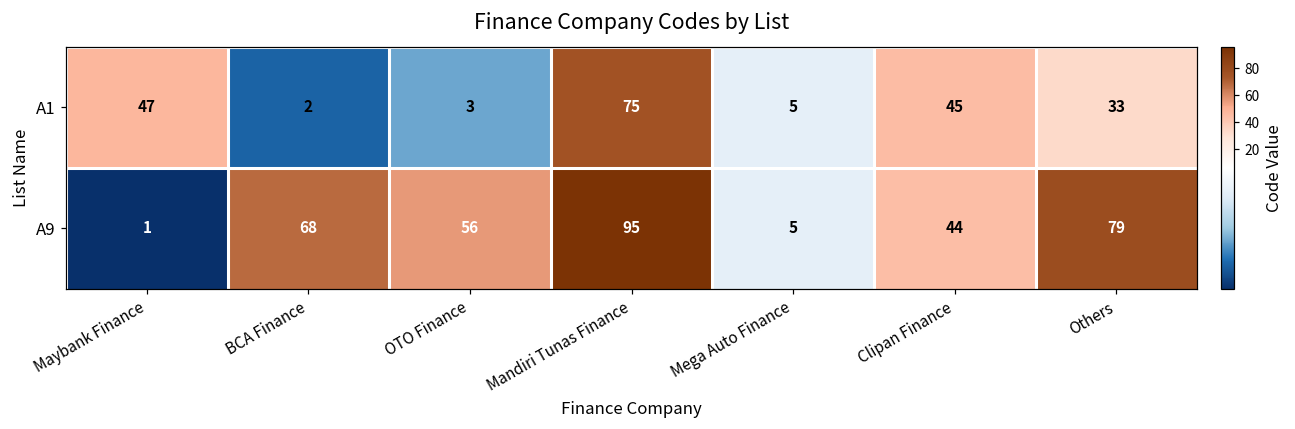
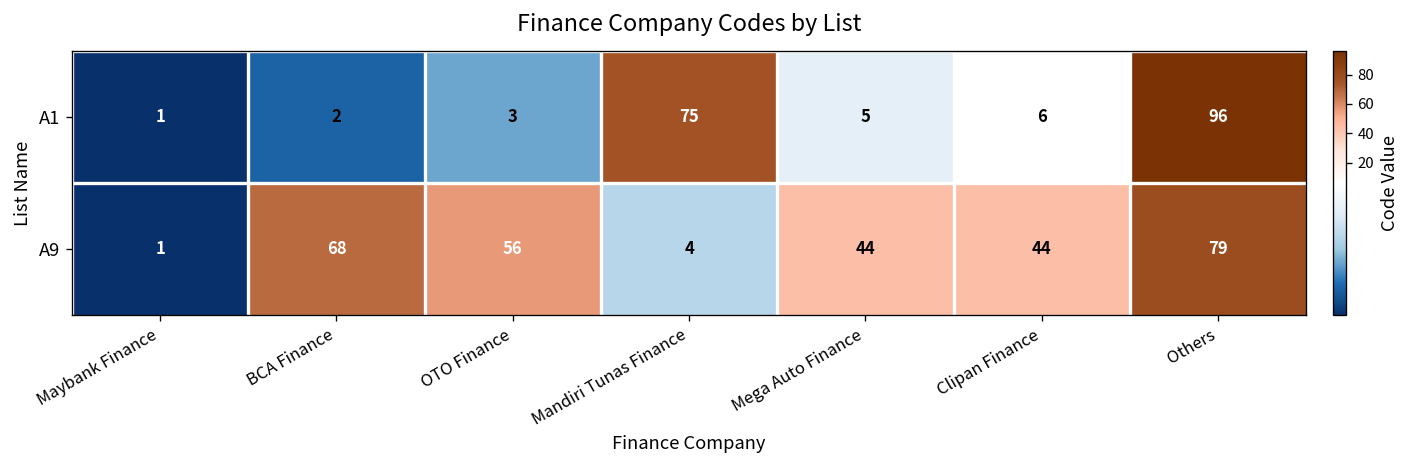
A1, Maybank Finance: 47 -> 1
A1, Clipan Finance: 45 -> 6
A1, Others: 33 -> 96
A9, Mandiri Tunas Finance: 95 -> 4
A9, Mega Auto Finance: 5 -> 44
